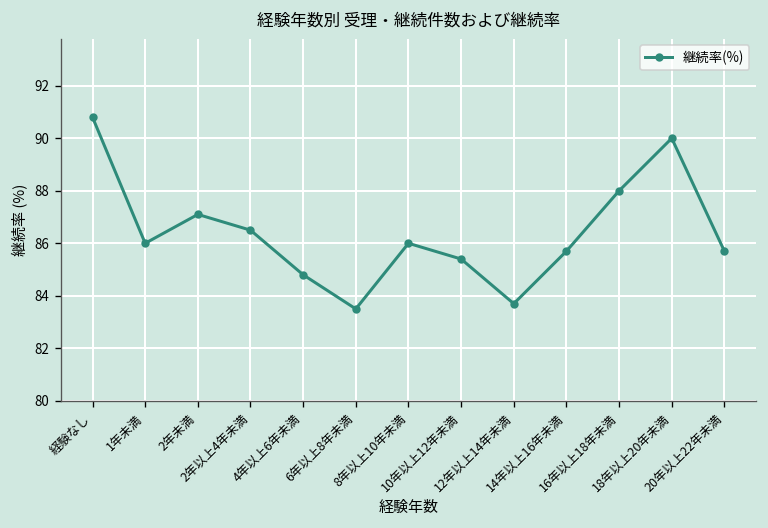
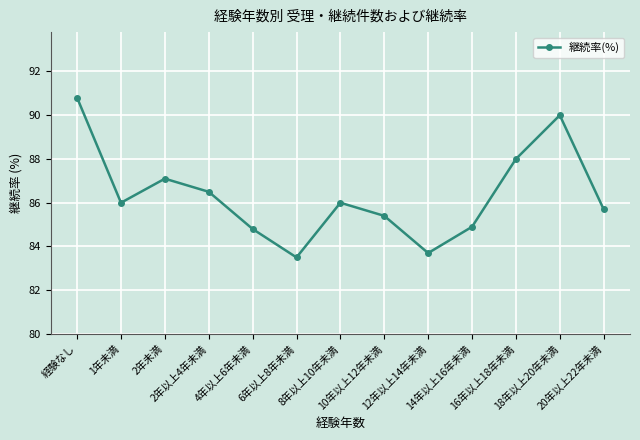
14年以上16年未満: 85.7 -> 84.9
